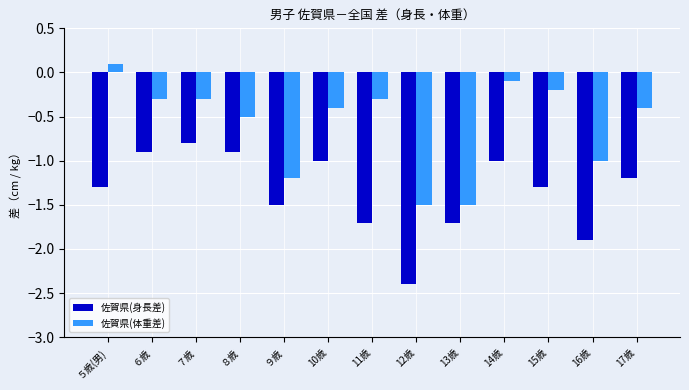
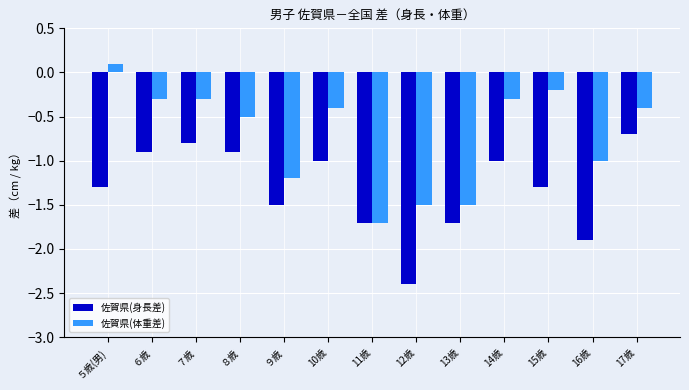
佐賀県(体重差), 11歳: -0.3 -> -1.7
佐賀県(体重差), 14歳: -0.1 -> -0.3
佐賀県(身長差), 17歳: -1.2 -> -0.7
